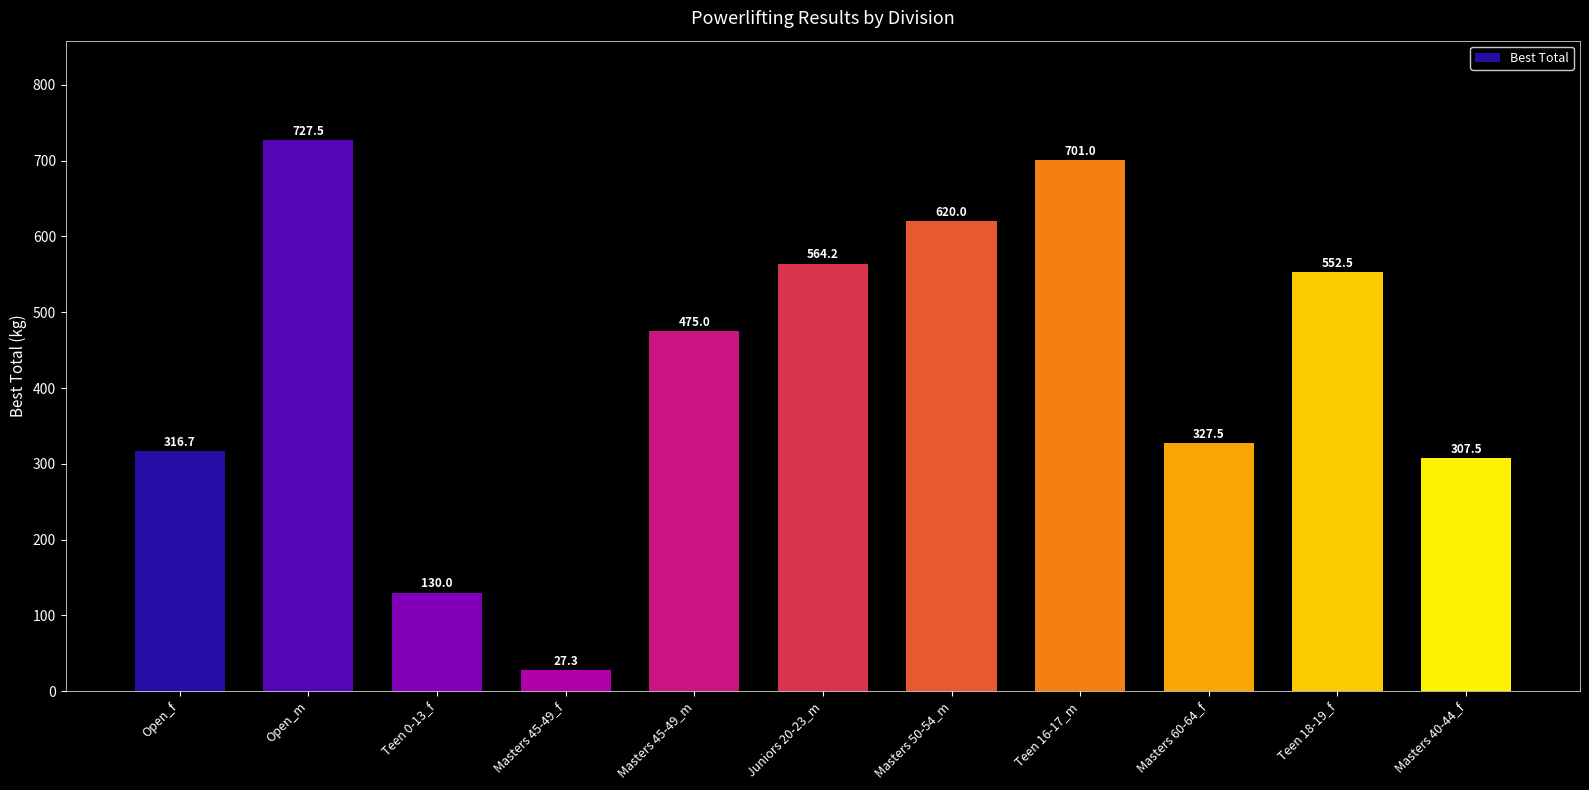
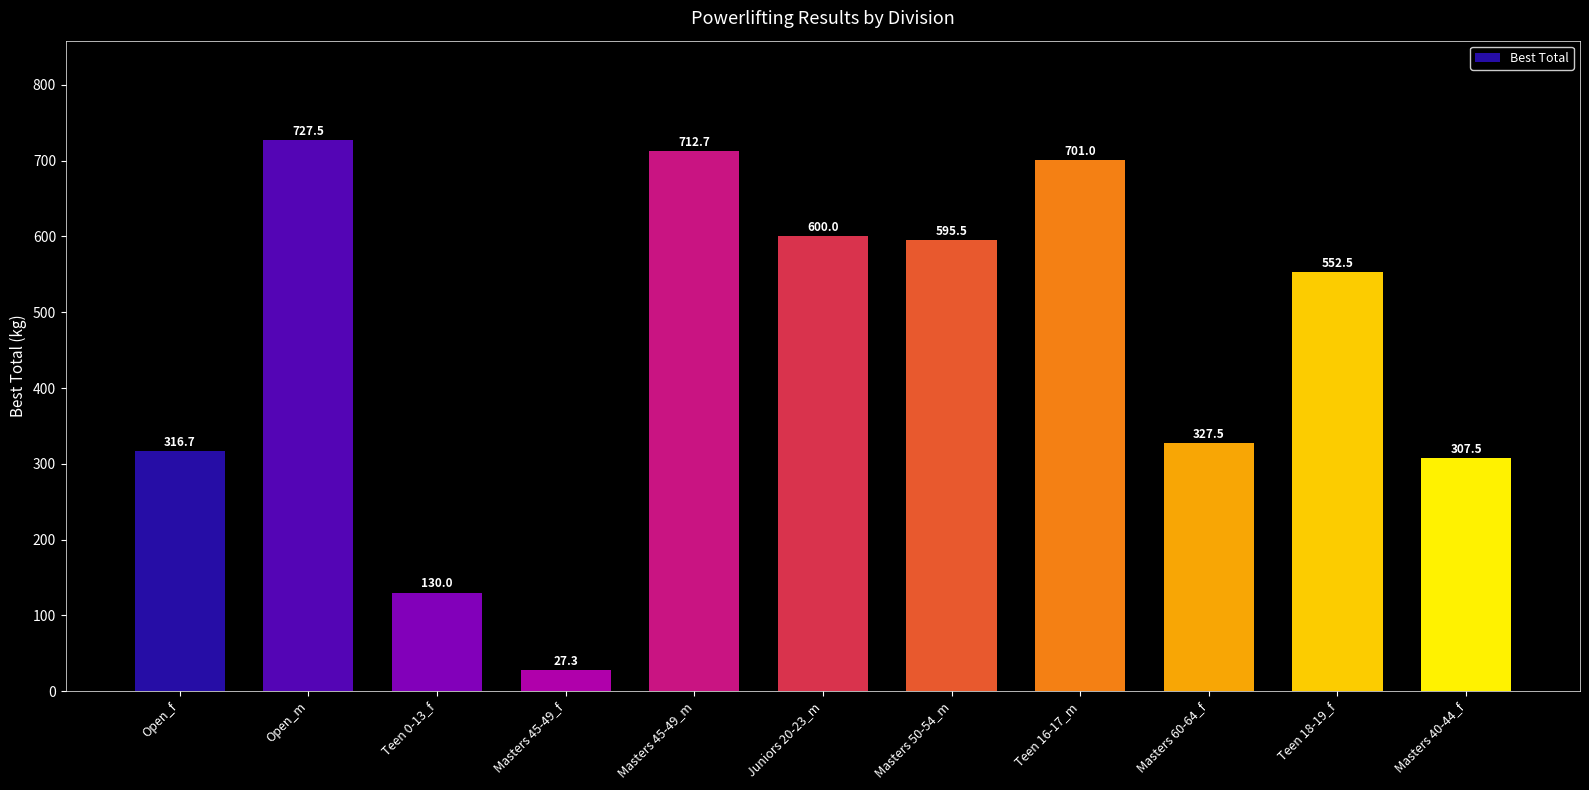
Masters 45-49_m: 475.0 -> 712.7
Juniors 20-23_m: 564.2 -> 600.0
Masters 50-54_m: 620.0 -> 595.5
